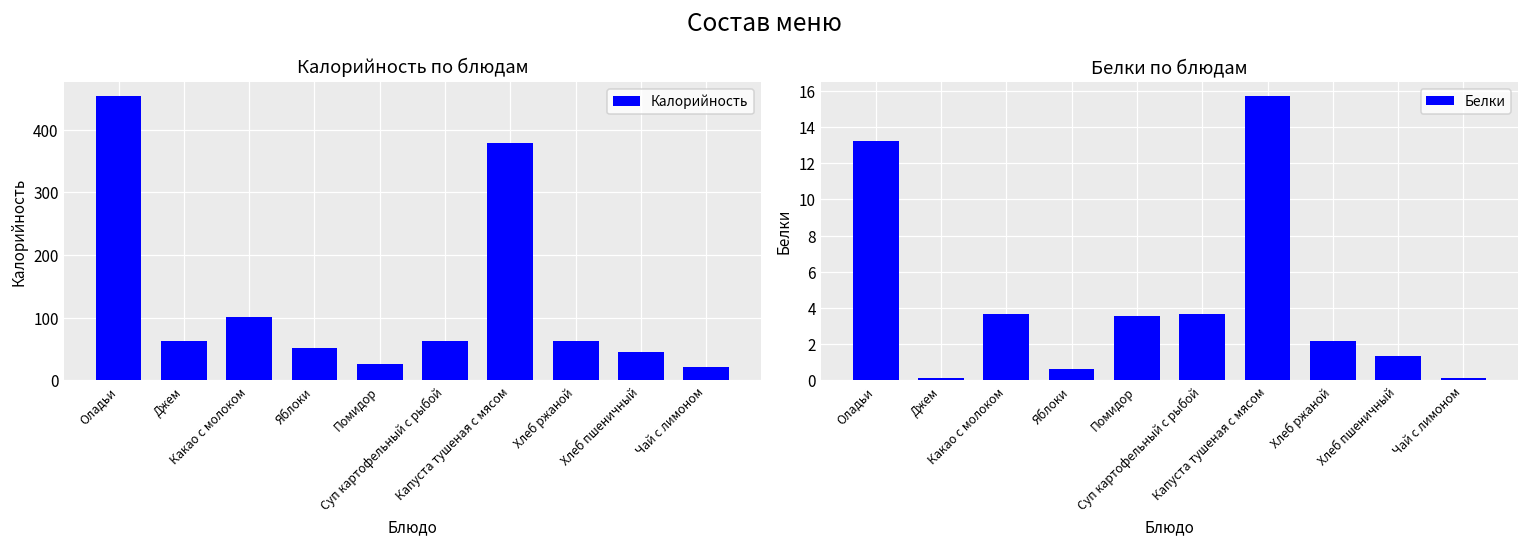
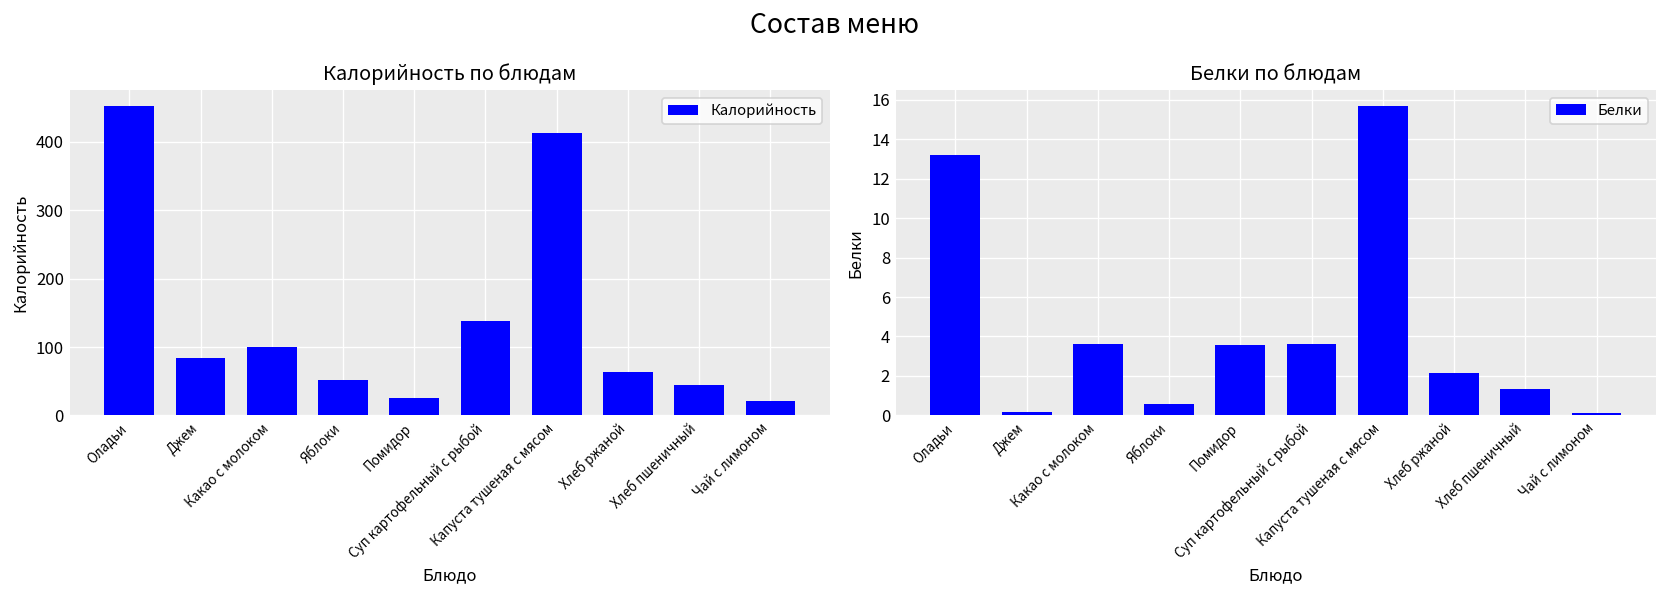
Калорийность по блюдам, Джем: 60 -> 80
Калорийность по блюдам, Суп картофельный с рыбой: 60 -> 140
Калорийность по блюдам, Капуста тушеная с мясом: 380 -> 410
